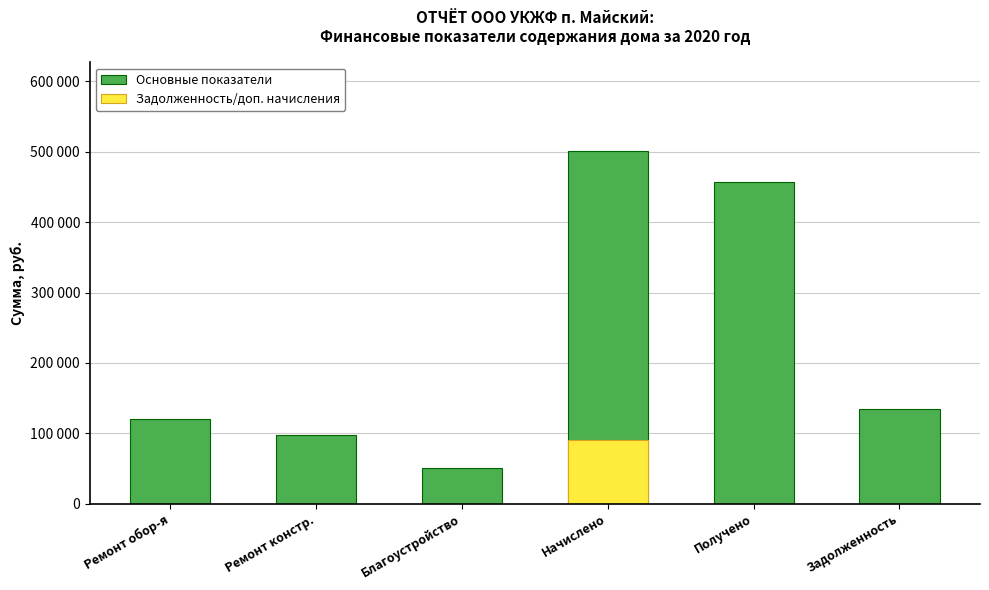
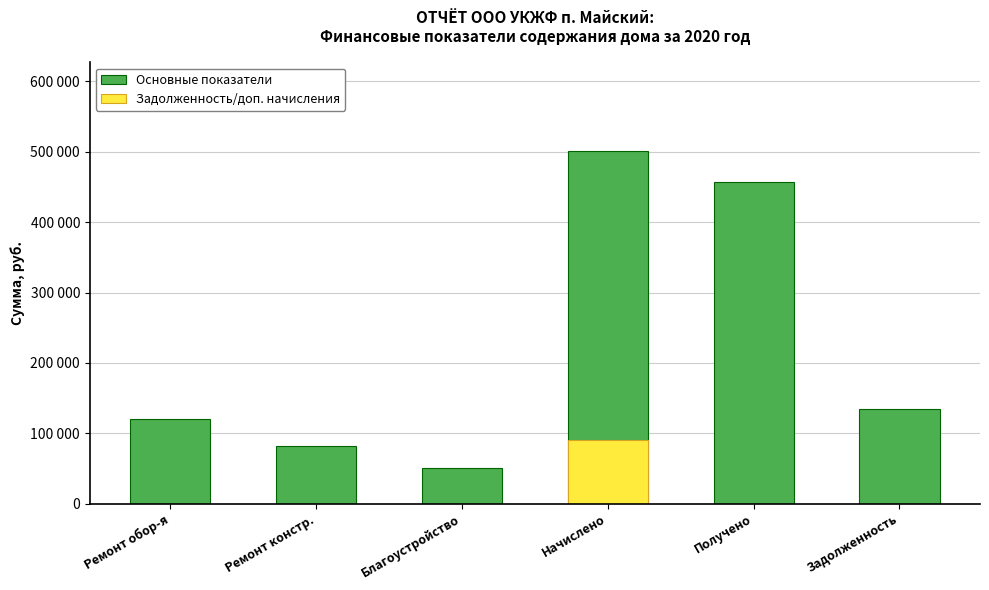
Основные показатели, Ремонт констр.: 100000 -> 80000
